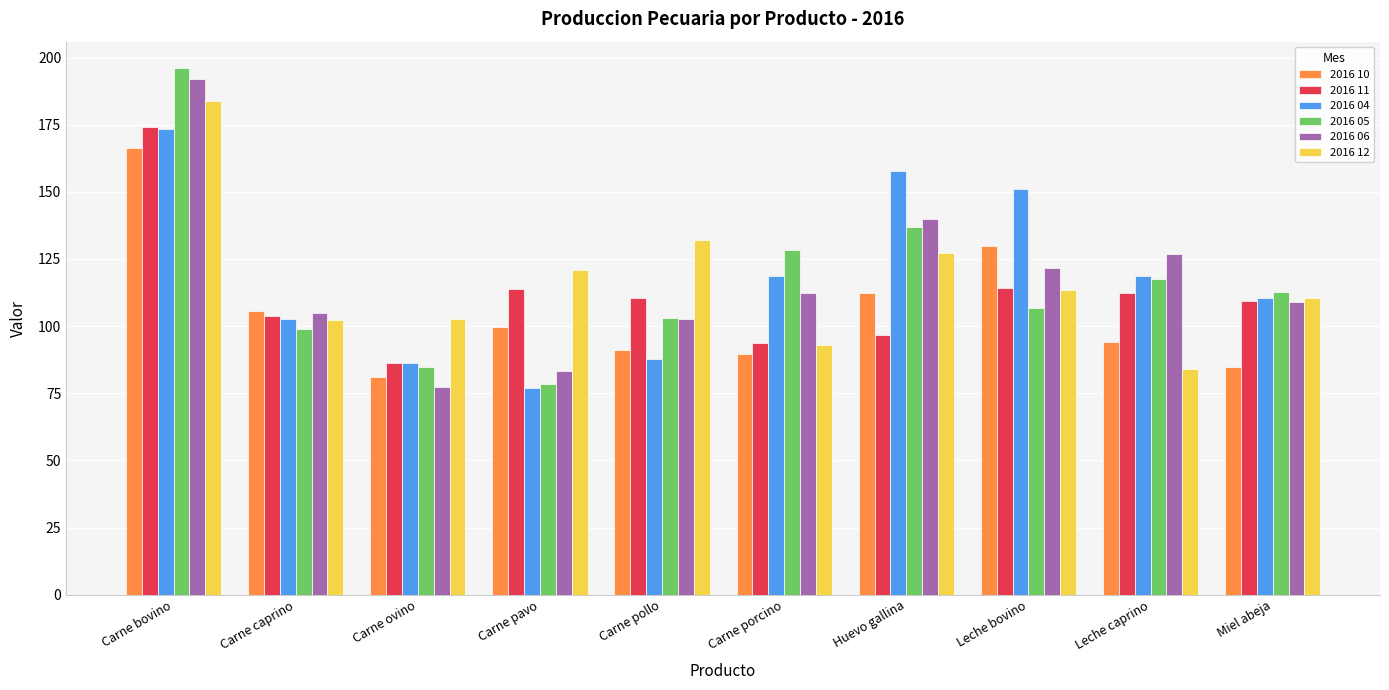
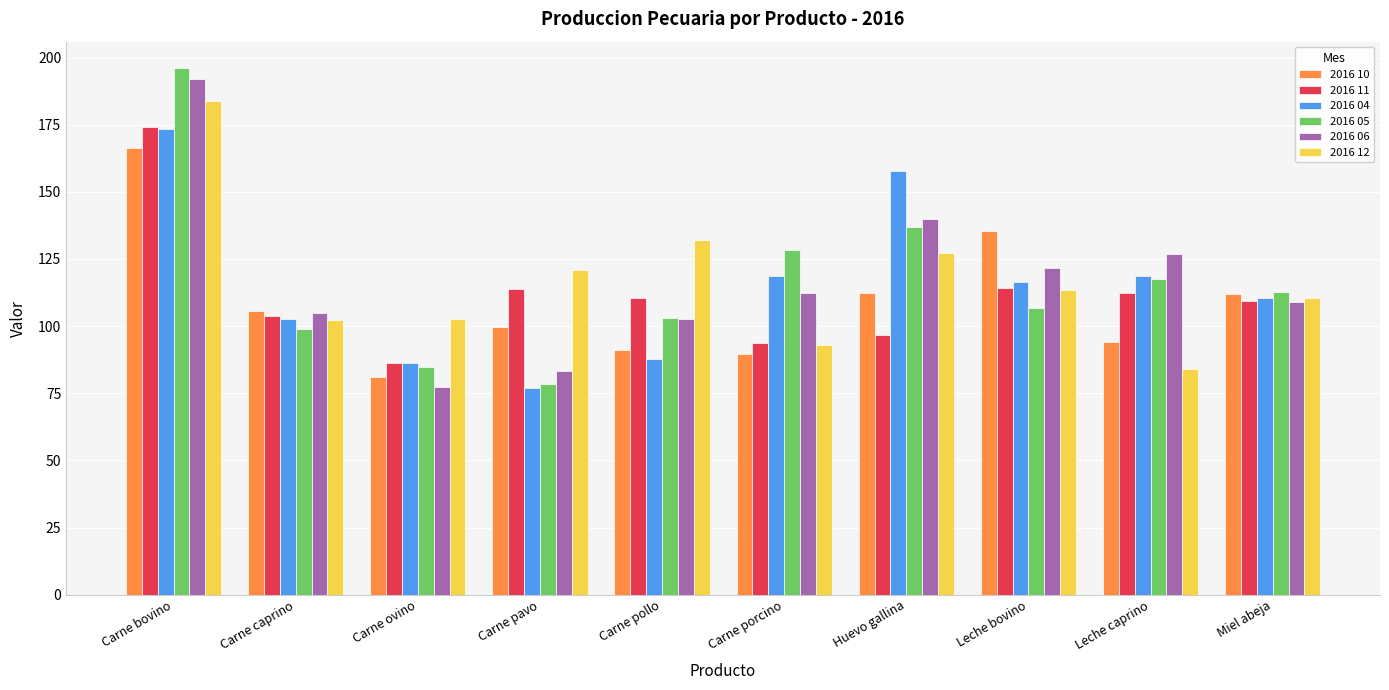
2016 10, Leche bovino: 130 -> 135
2016 04, Leche bovino: 151 -> 116
2016 10, Miel abeja: 85 -> 112
